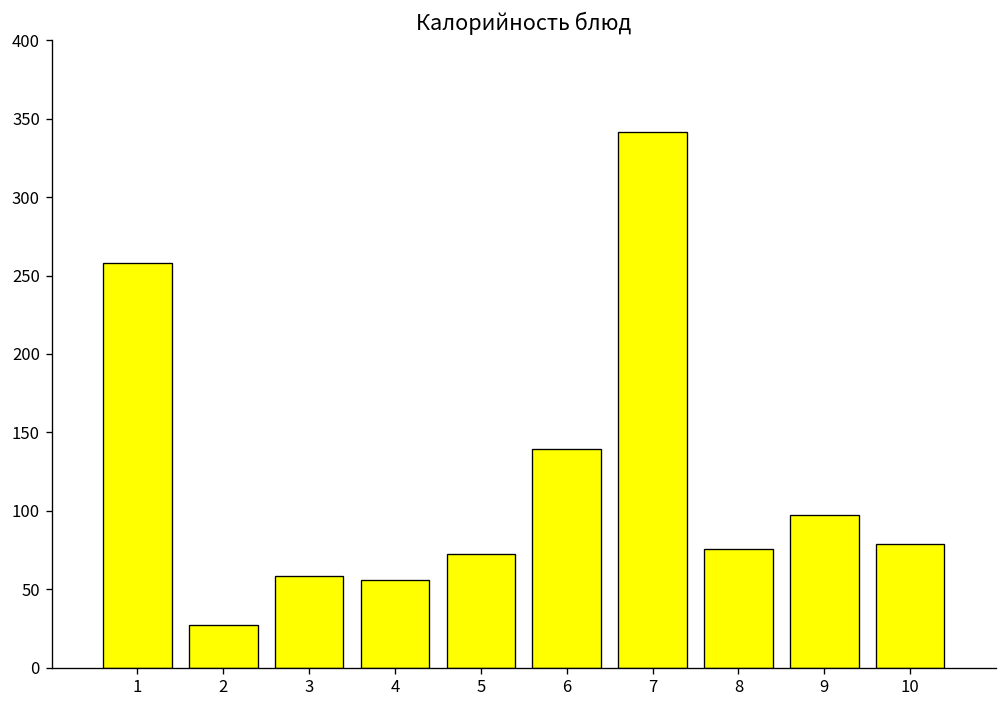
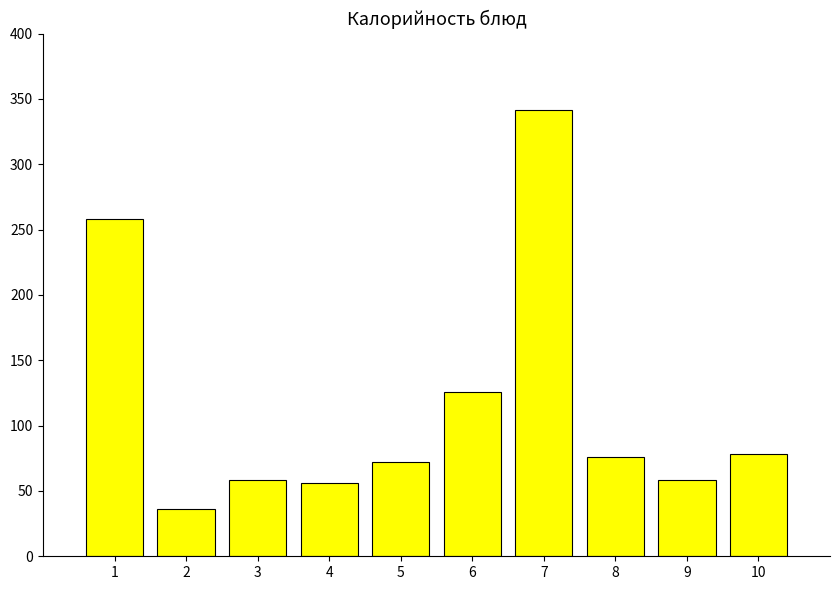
2: 27 -> 36
6: 139 -> 126
9: 97 -> 59
